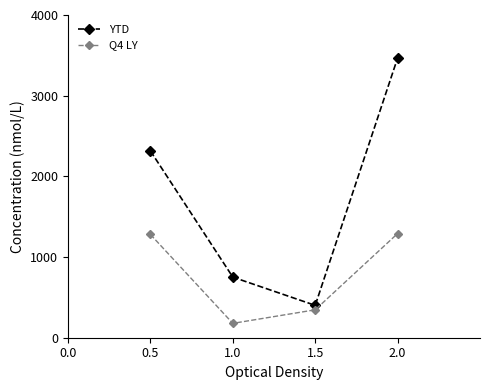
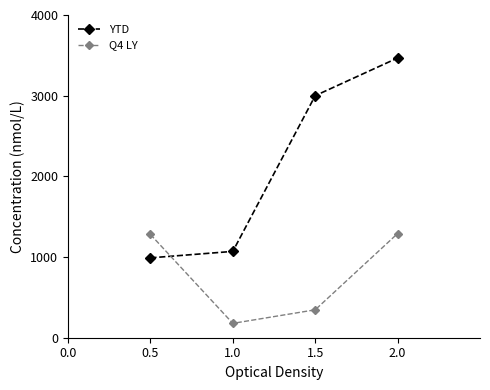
YTD, 0.5: 2300 -> 1000
YTD, 1.0: 800 -> 1100
YTD, 1.5: 400 -> 3000
